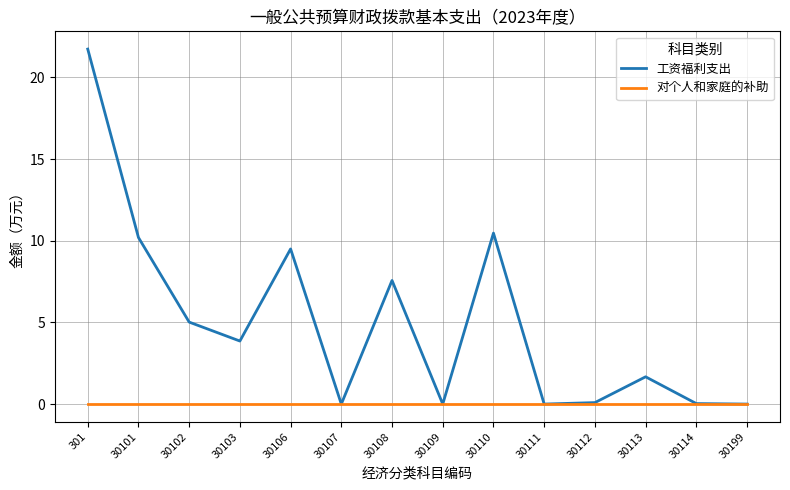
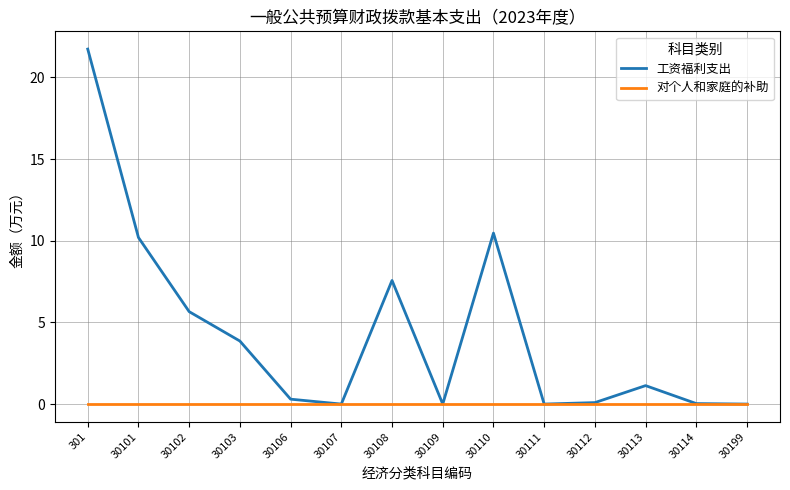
工资福利支出, 30102: 5.0 -> 5.7
工资福利支出, 30106: 9.5 -> 0.3
工资福利支出, 30113: 1.7 -> 1.1
